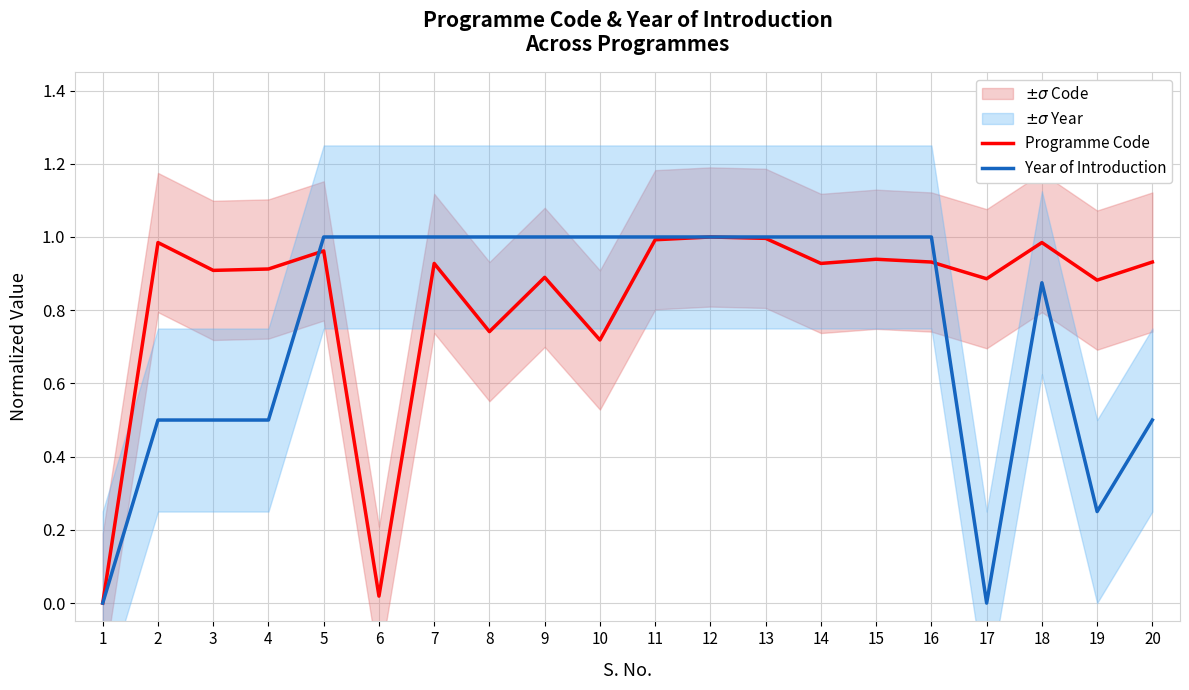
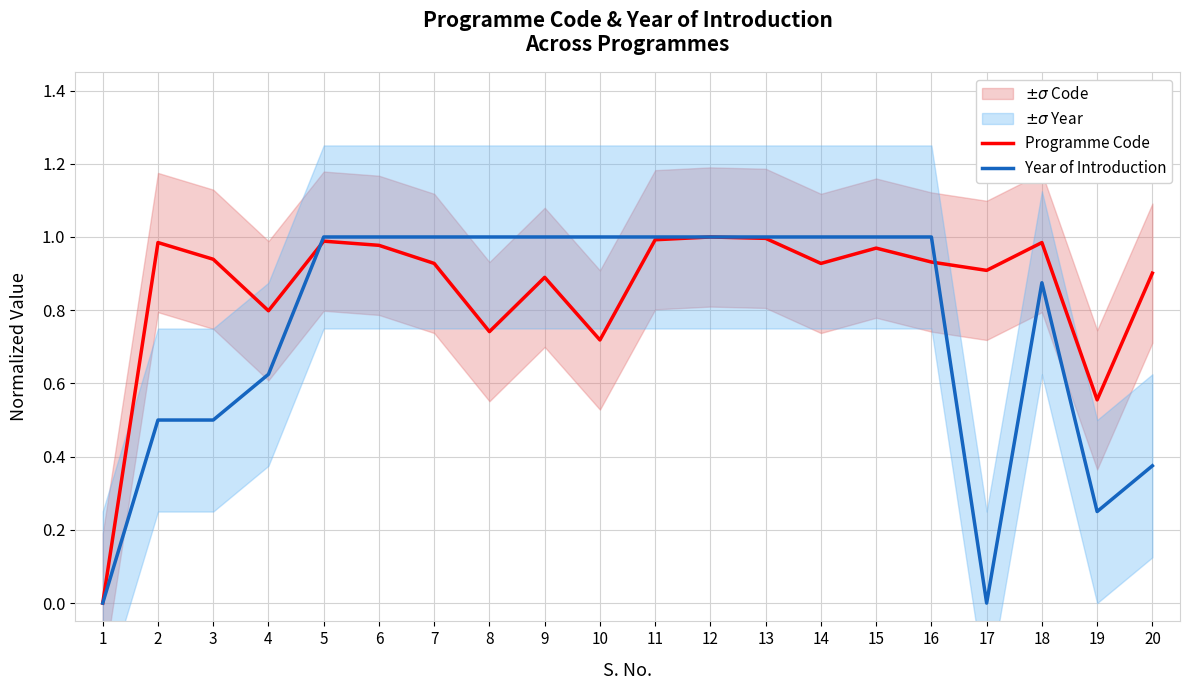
Programme Code, 3: 0.91 -> 0.94
Programme Code, 4: 0.91 -> 0.80
Year of Introduction, 4: 0.50 -> 0.63
Programme Code, 5: 0.96 -> 0.99
Programme Code, 6: 0.02 -> 0.98
Programme Code, 15: 0.94 -> 0.97
Programme Code, 17: 0.89 -> 0.91
Programme Code, 19: 0.88 -> 0.56
Programme Code, 20: 0.93 -> 0.90
Year of Introduction, 20: 0.50 -> 0.38
